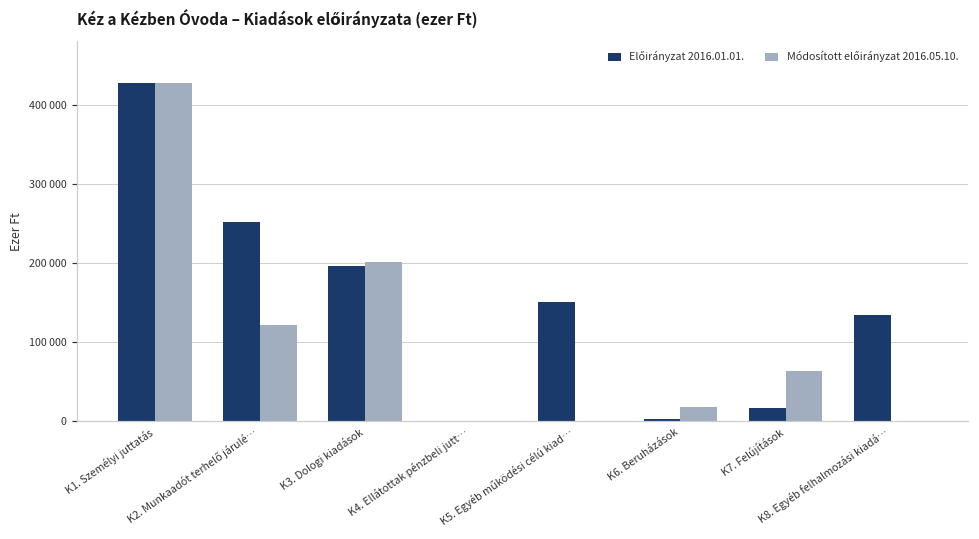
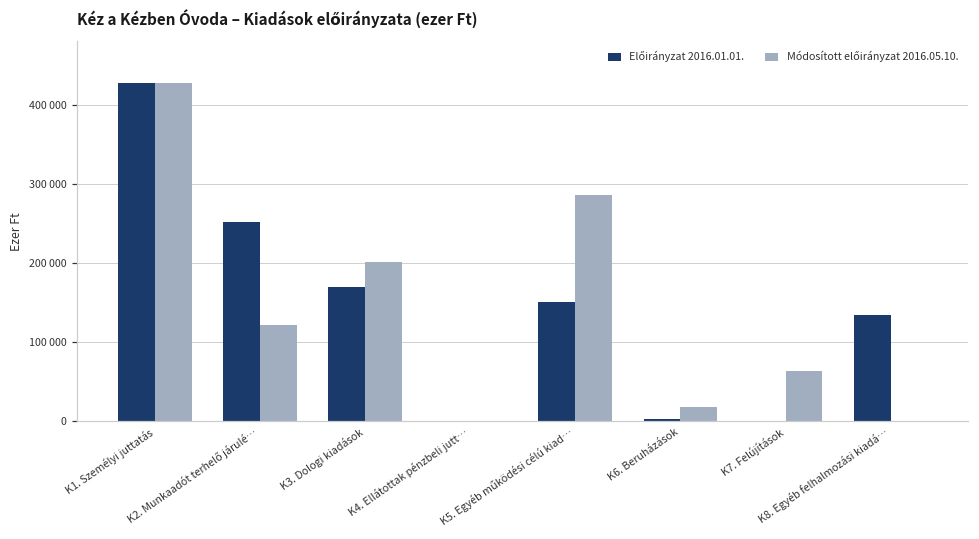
Előirányzat 2016.01.01., K3. Dologi kiadások: 200000 -> 170000
Módosított előirányzat 2016.05.10., K5. Egyéb működési célú kiad…: 0 -> 290000
Előirányzat 2016.01.01., K7. Felújítások: 20000 -> 0
